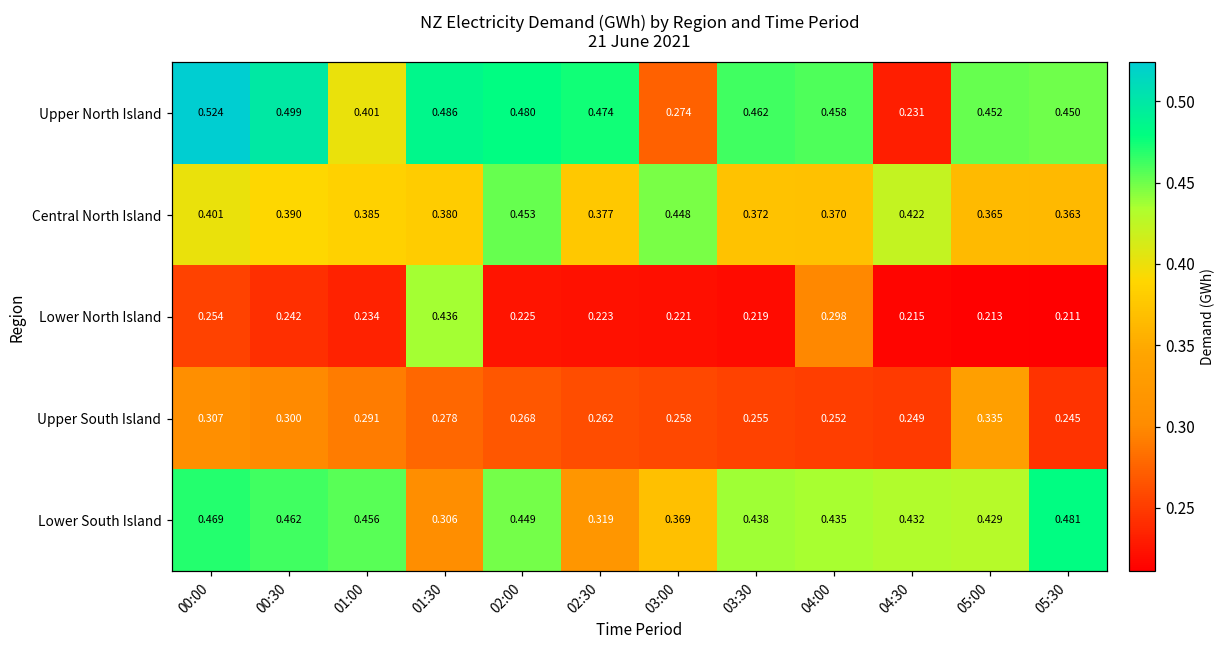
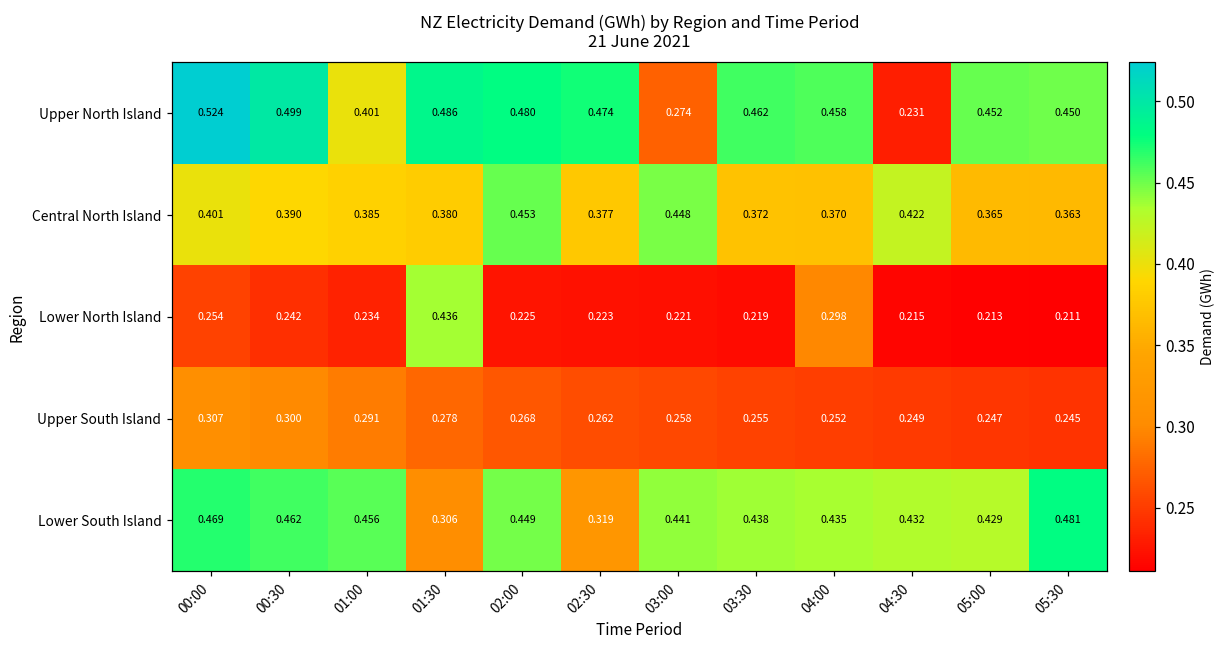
Upper South Island, 05:00: 0.335 -> 0.247
Lower South Island, 03:00: 0.369 -> 0.441
